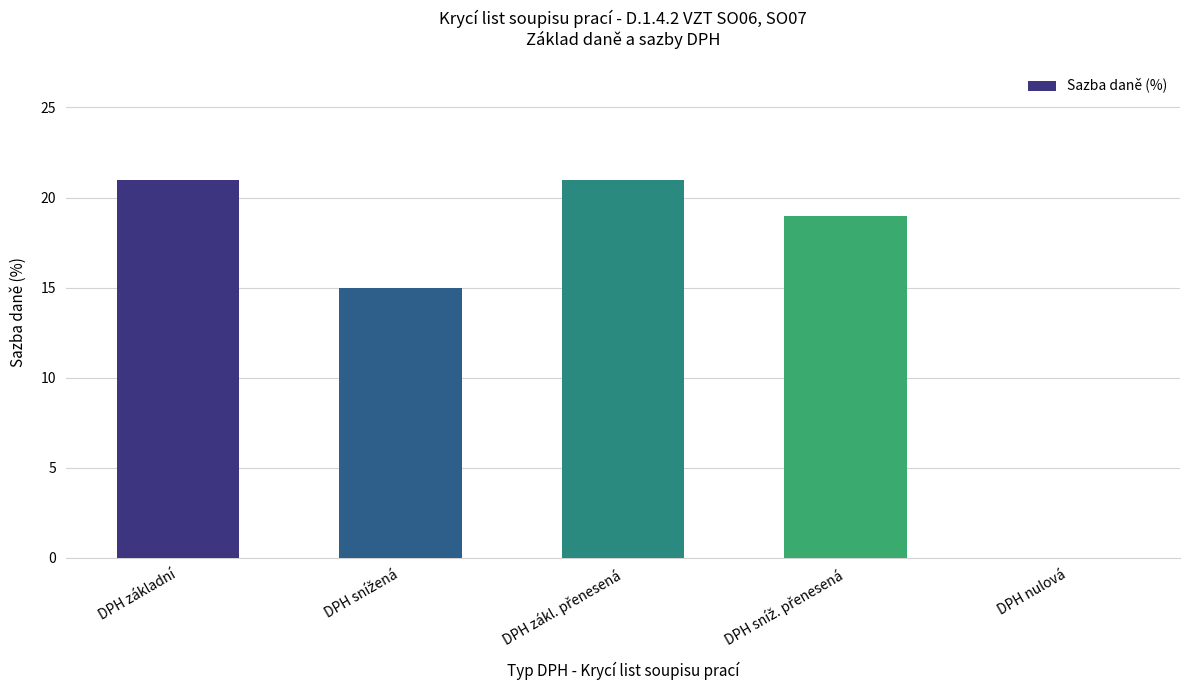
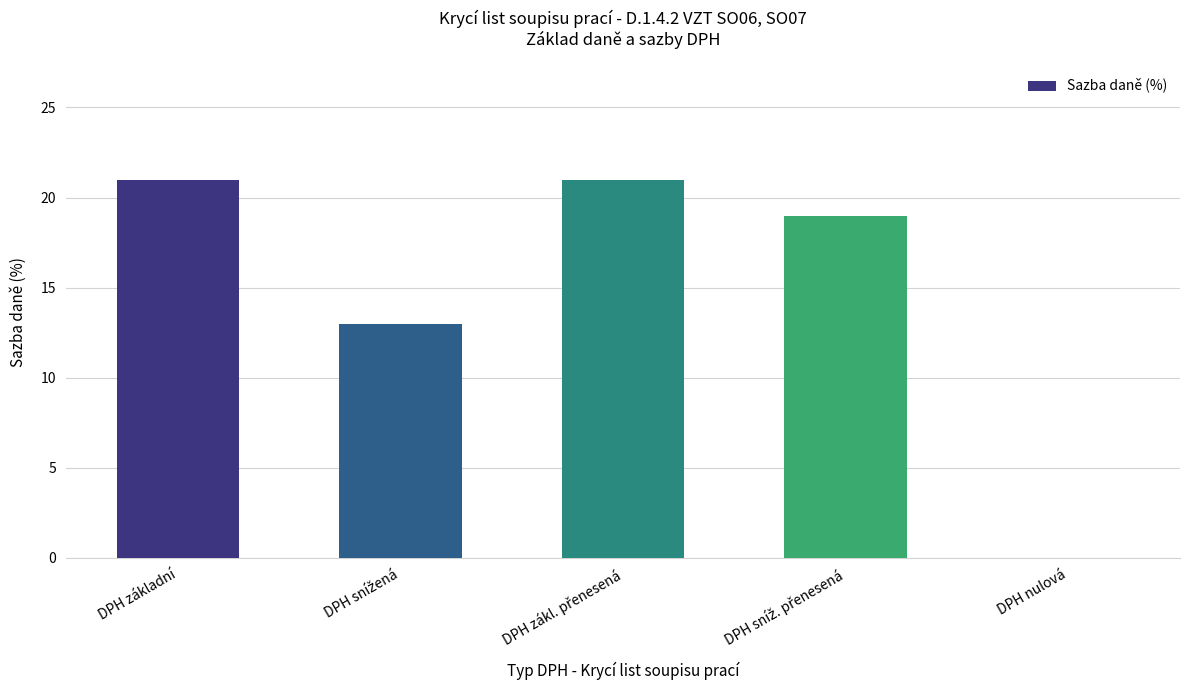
DPH snížená: 15.0 -> 13.0
